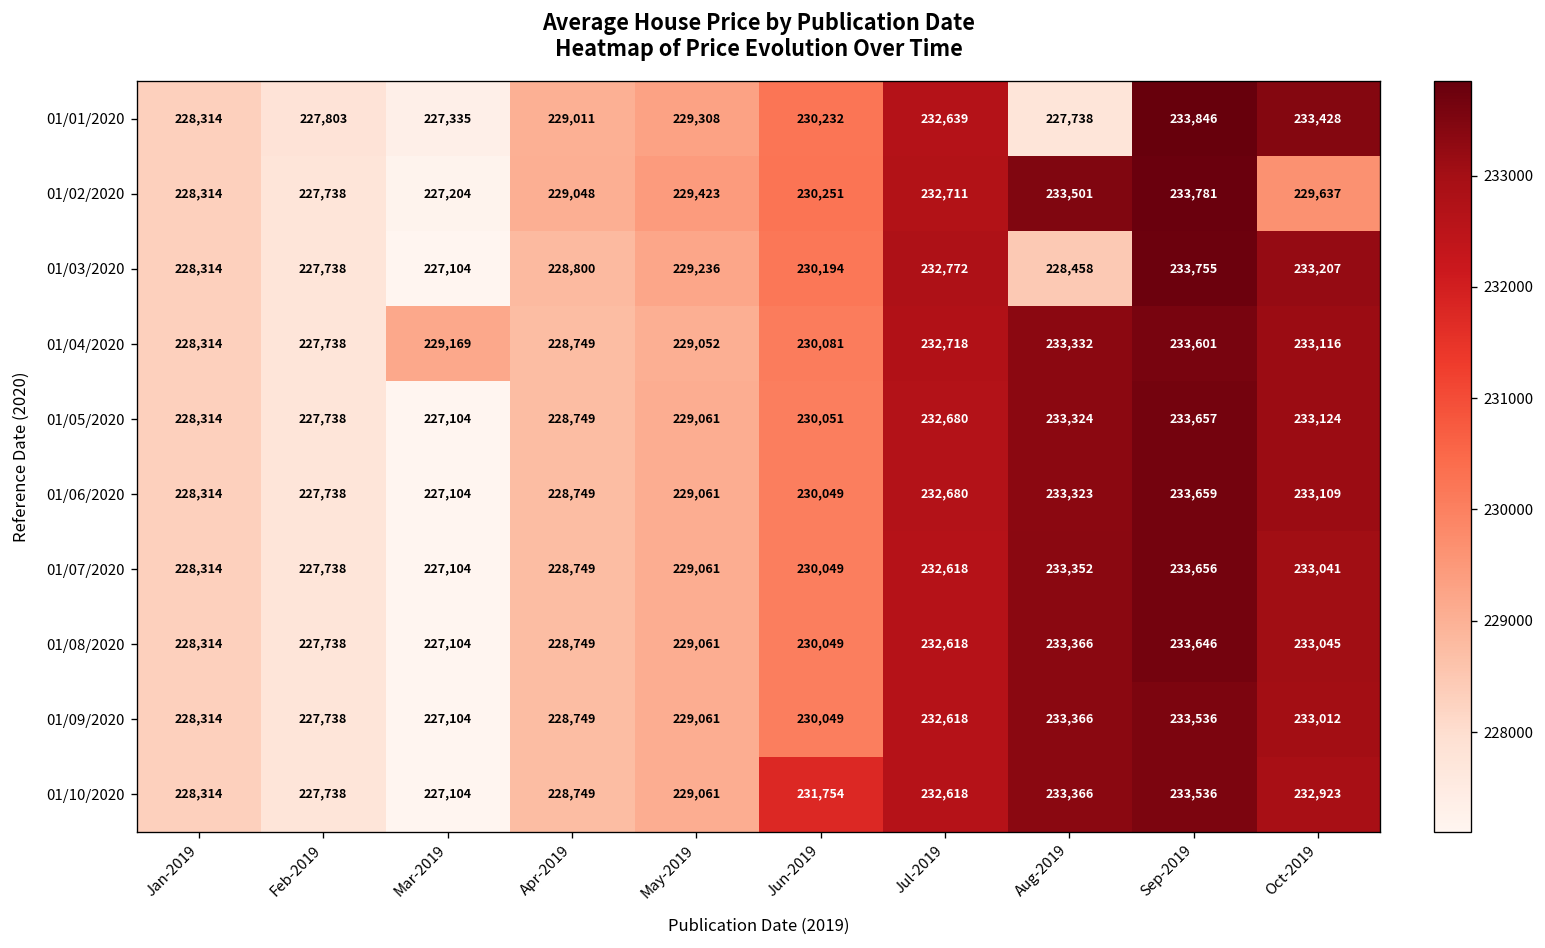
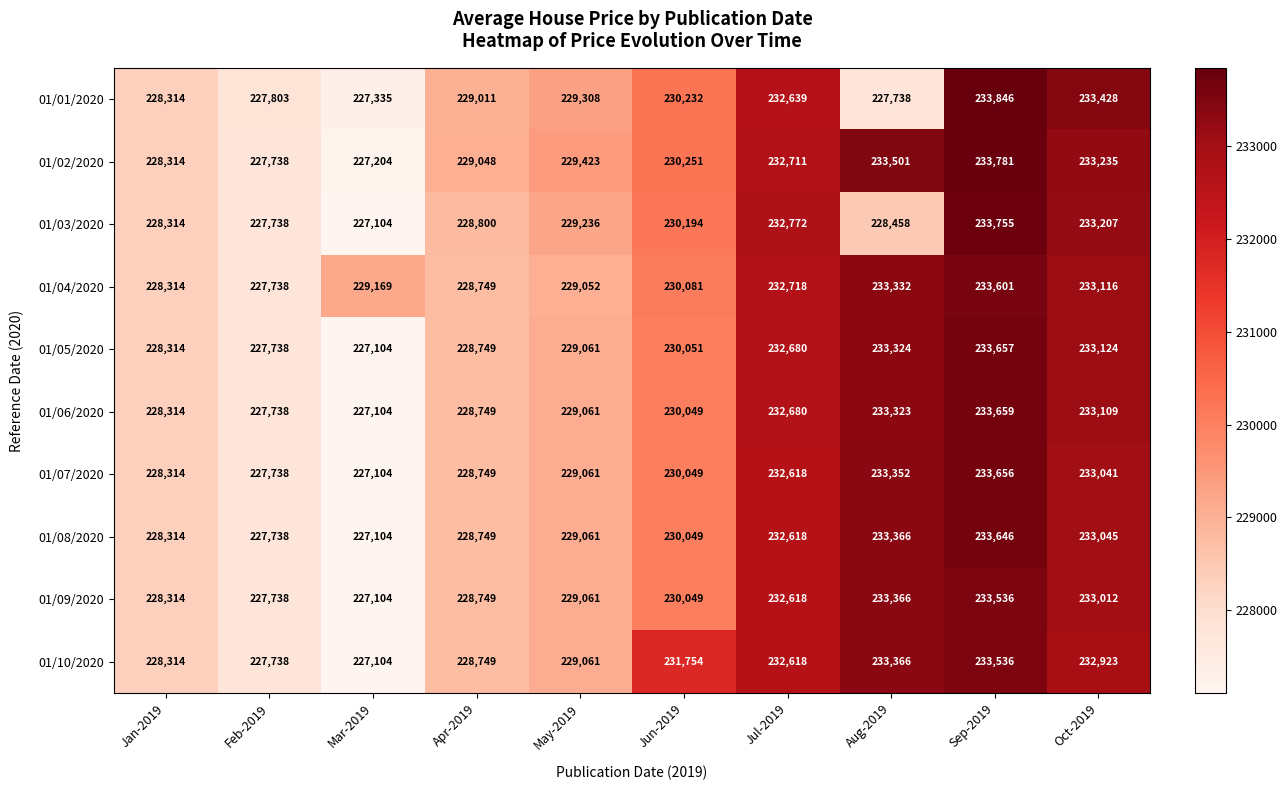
01/02/2020, Oct-2019: 229,637 -> 233,235
